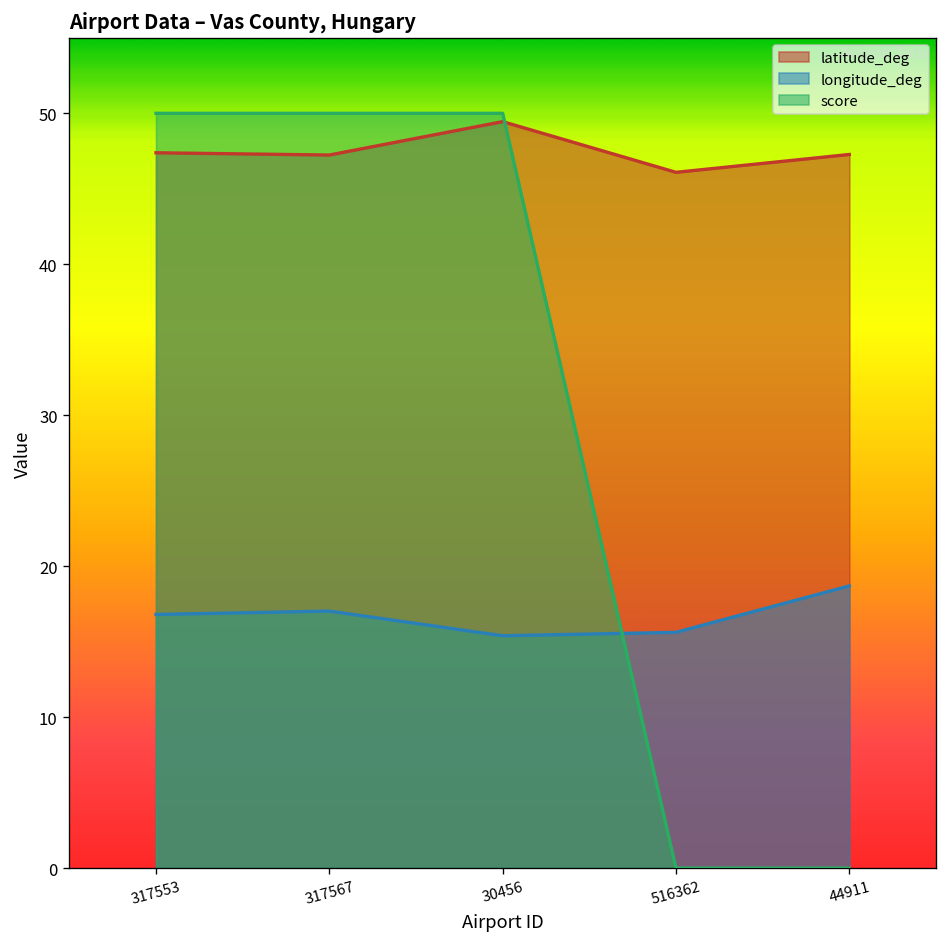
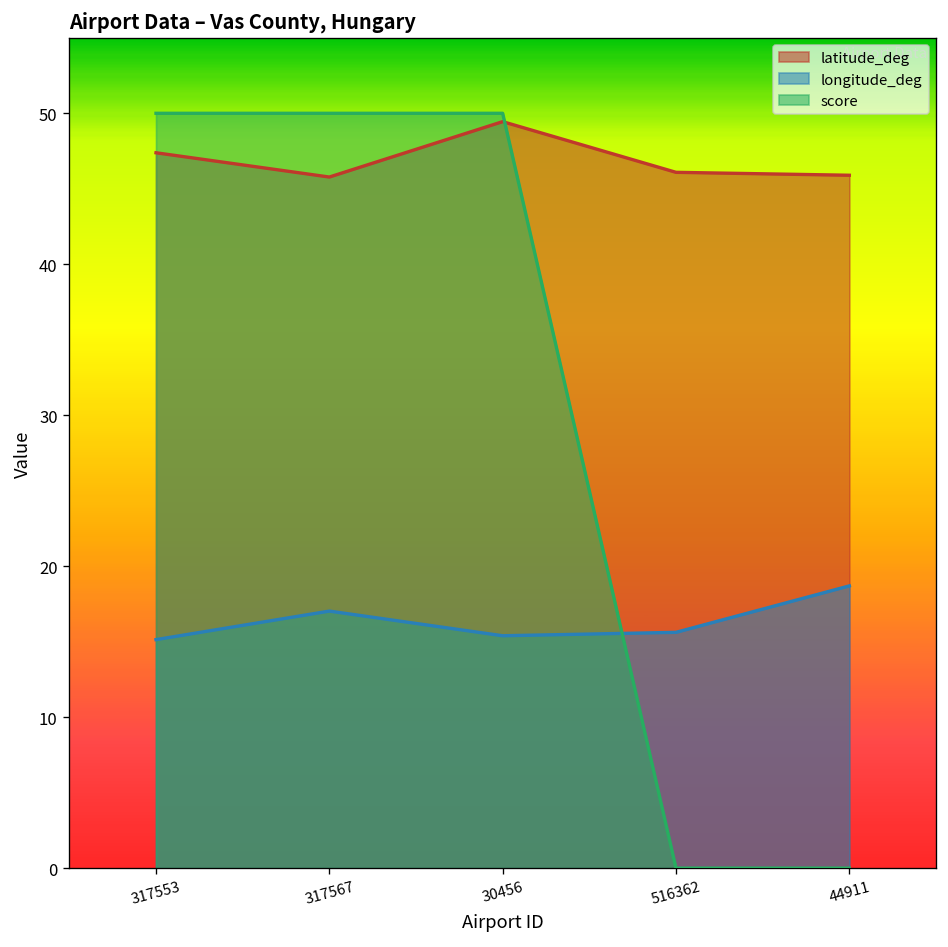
longitude_deg, 317553: 16.8 -> 15.1
latitude_deg, 317567: 47.2 -> 45.8
latitude_deg, 44911: 47.3 -> 45.9
